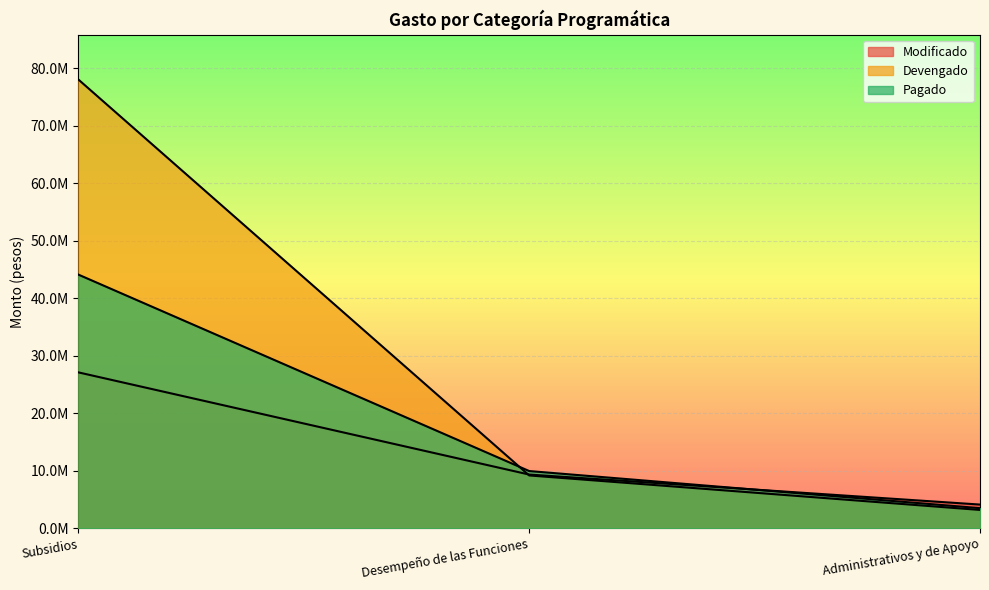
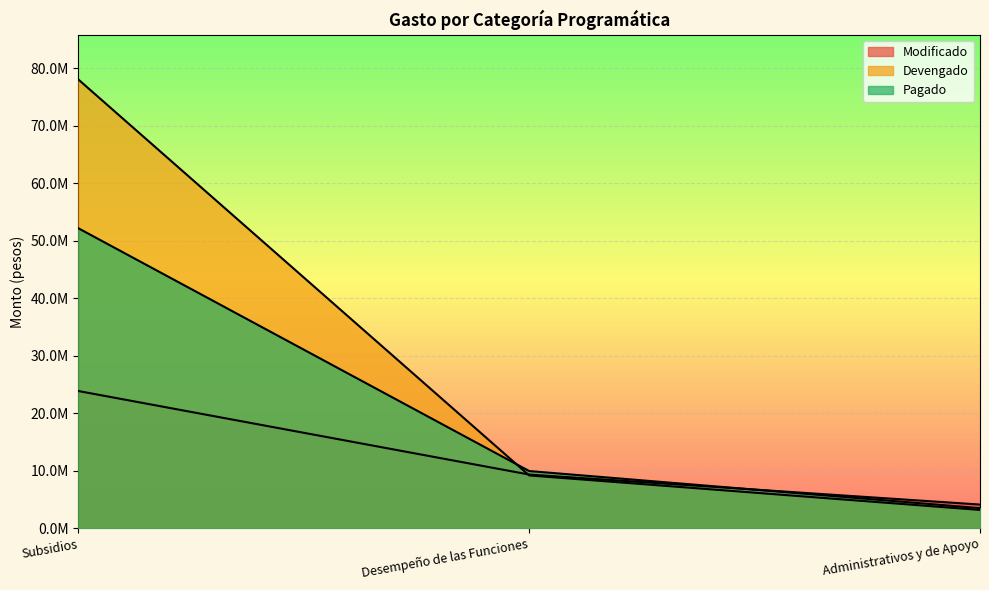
Modificado, Subsidios: 27000000 -> 24000000
Pagado, Subsidios: 44000000 -> 52000000
